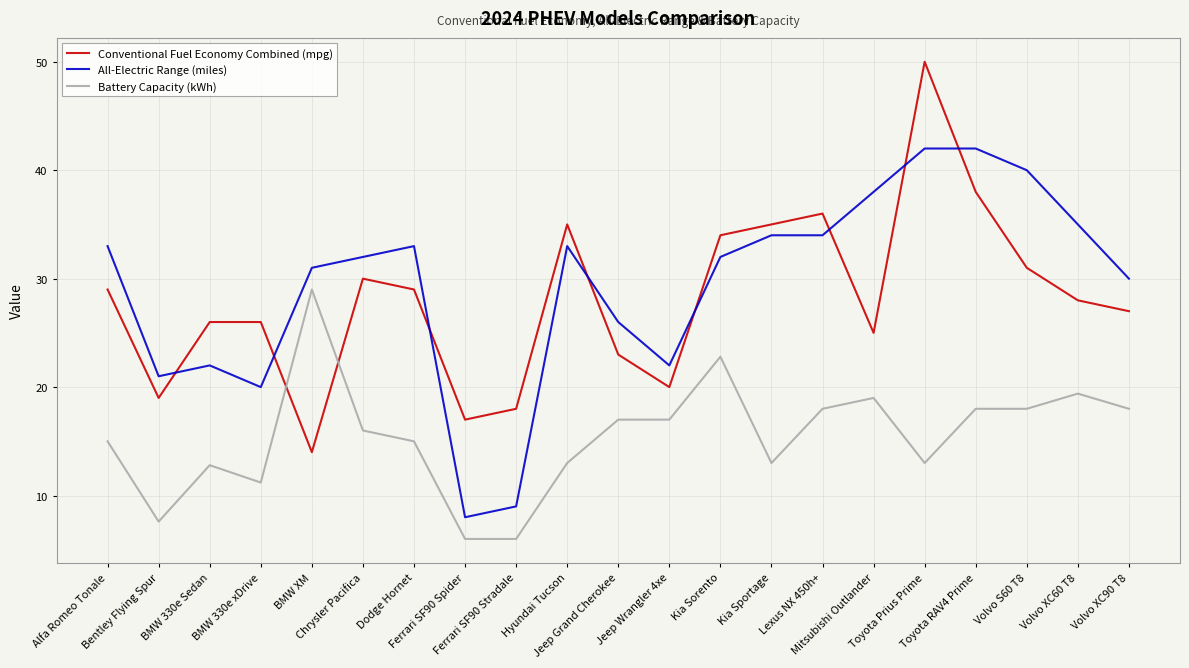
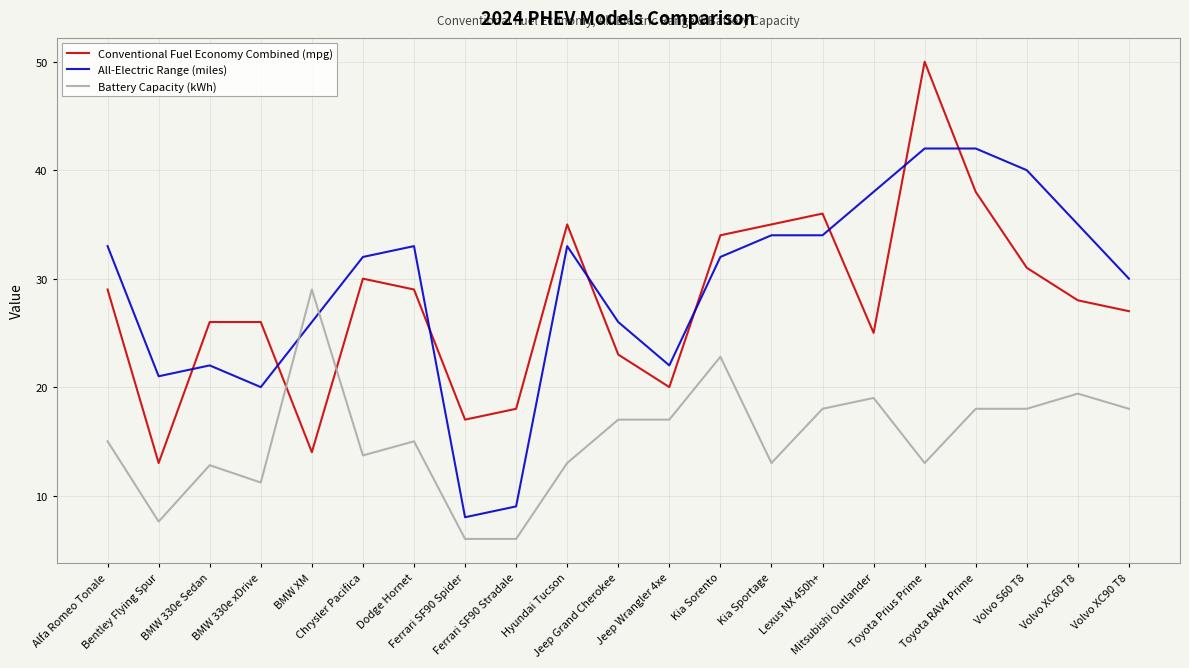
Conventional Fuel Economy Combined (mpg), Bentley Flying Spur: 19 -> 13
All-Electric Range (miles), BMW XM: 31 -> 26
Battery Capacity (kWh), Chrysler Pacifica: 16.0 -> 13.7
